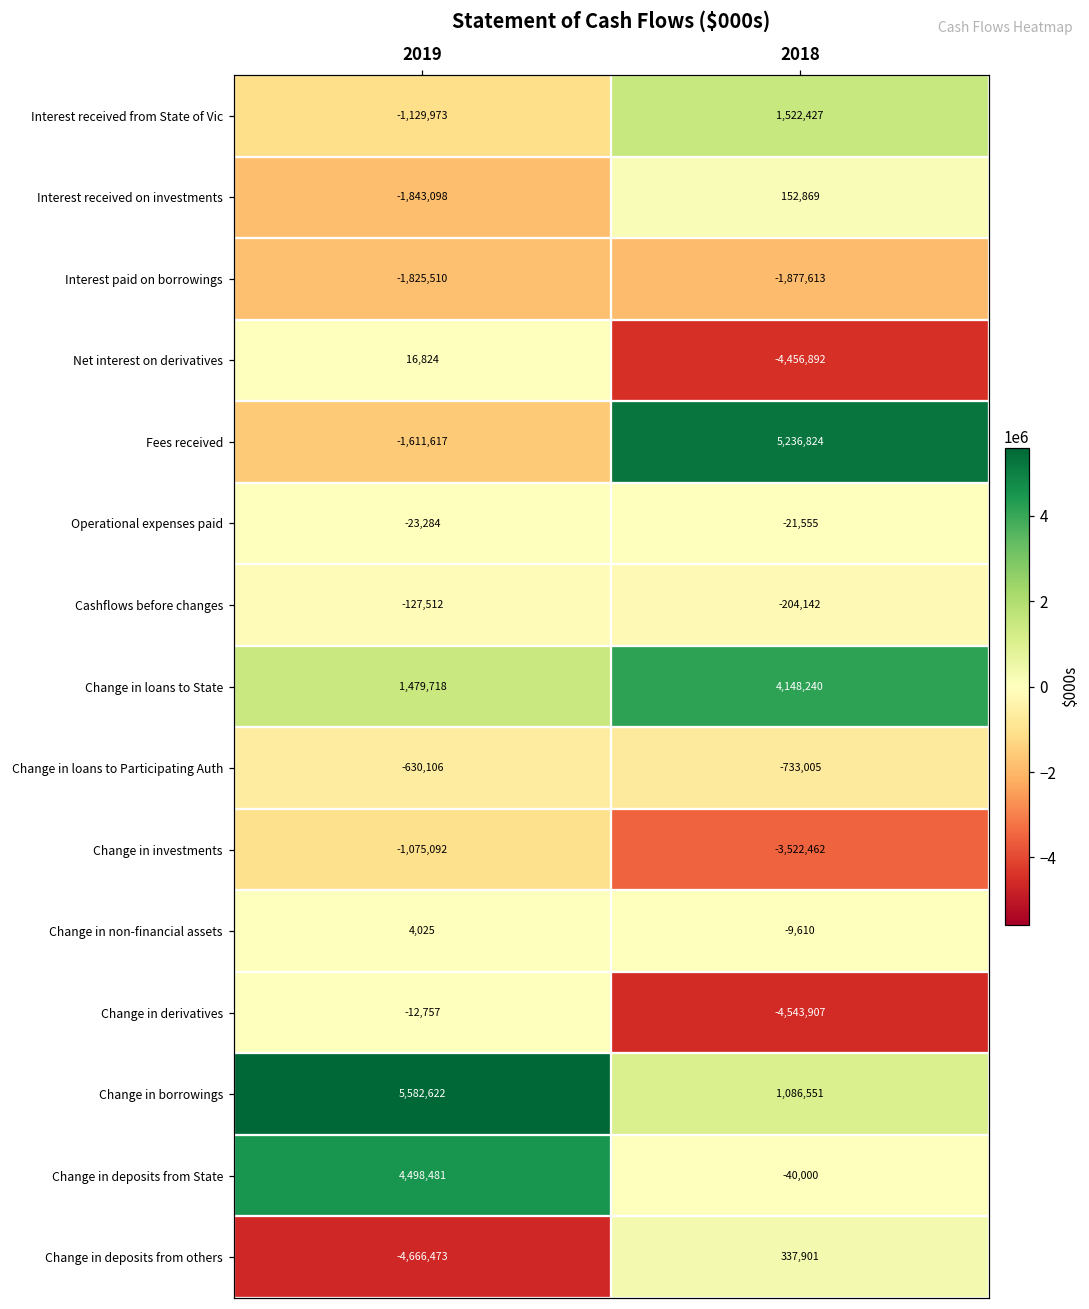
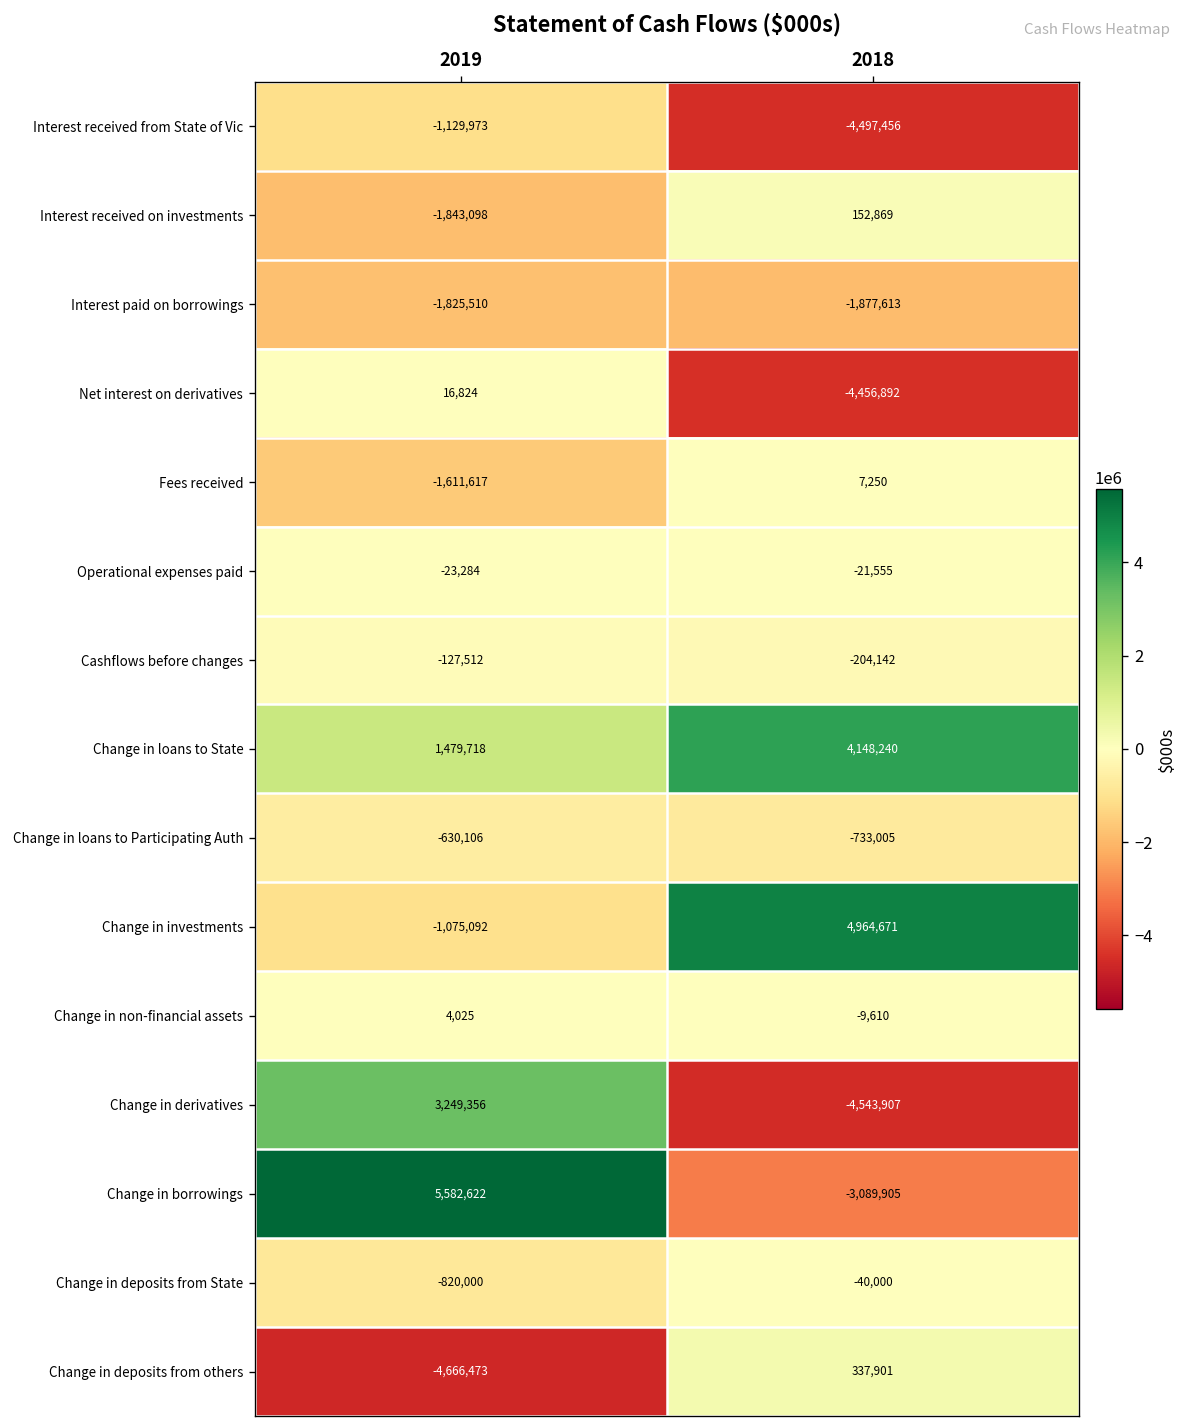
Interest received from State of Vic, 2018: 1,522,427 -> -4,497,456
Fees received, 2018: 5,236,824 -> 7,250
Change in investments, 2018: -3,522,462 -> 4,964,671
Change in derivatives, 2019: -12,757 -> 3,249,356
Change in borrowings, 2018: 1,086,551 -> -3,089,905
Change in deposits from State, 2019: 4,498,481 -> -820,000
